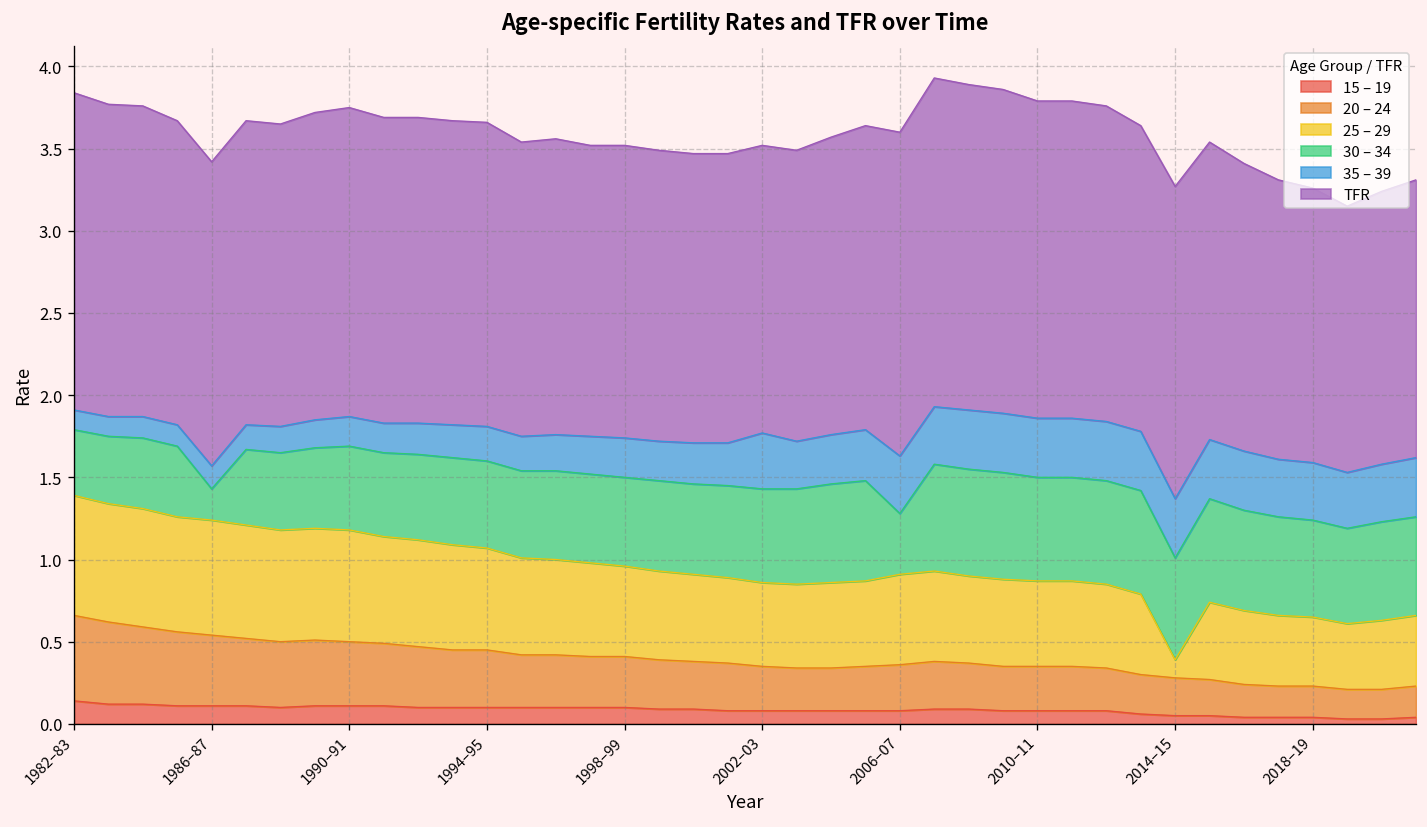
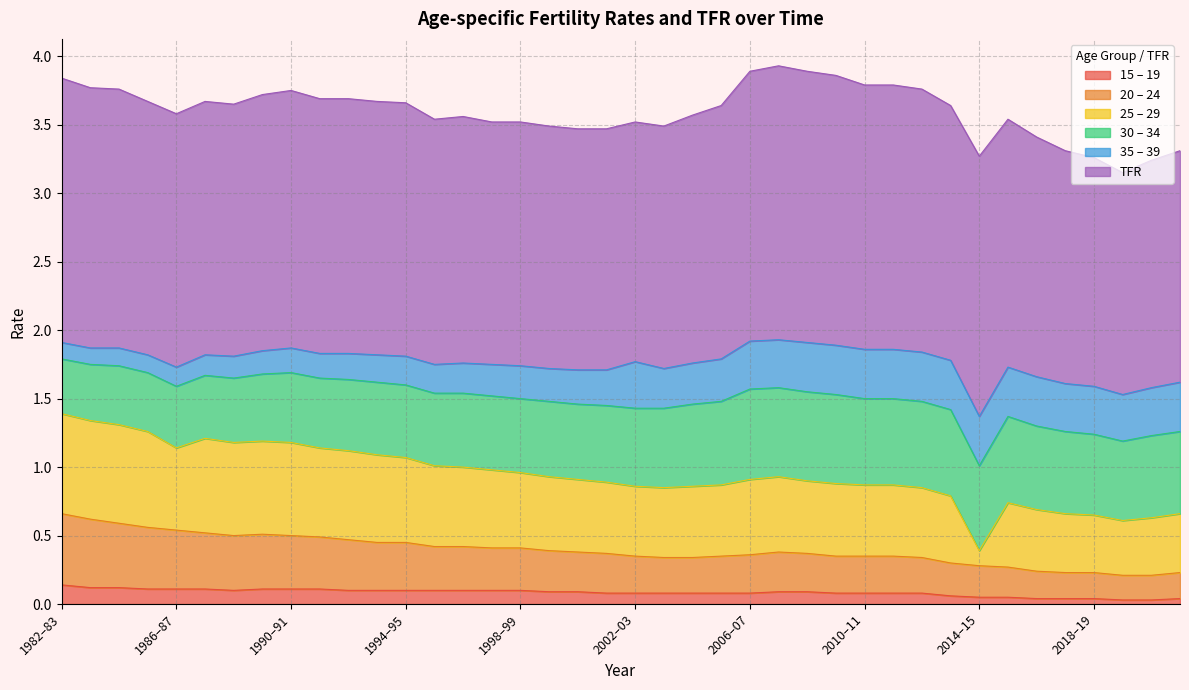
25 – 29, 1986–87: 0.7 -> 0.6
30 – 34, 1986–87: 0.19 -> 0.45
30 – 34, 2006–07: 0.37 -> 0.66
